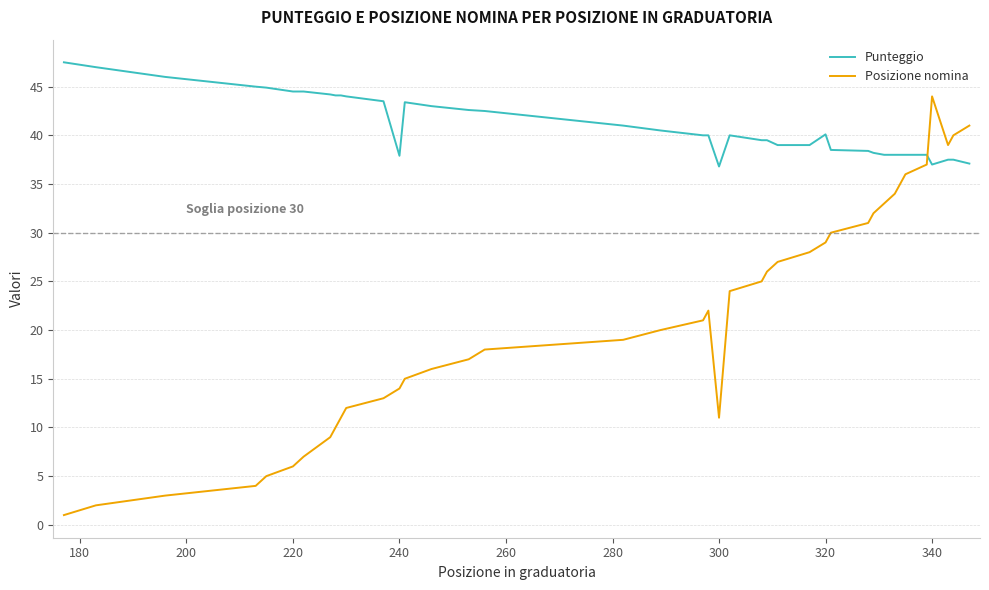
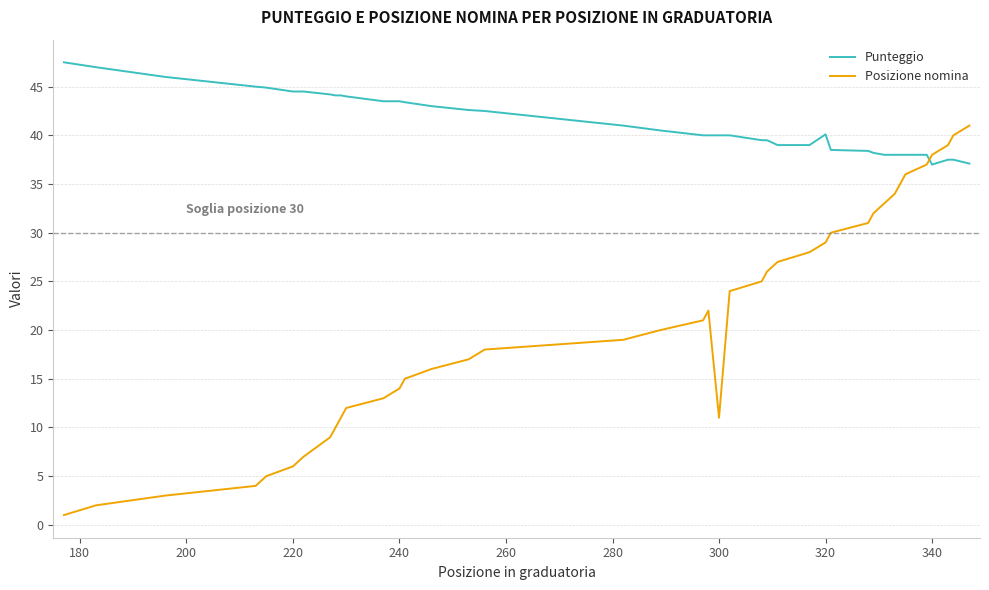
Punteggio, 240: 38 -> 44
Punteggio, 300: 37 -> 40
Posizione nomina, 340: 44 -> 38
